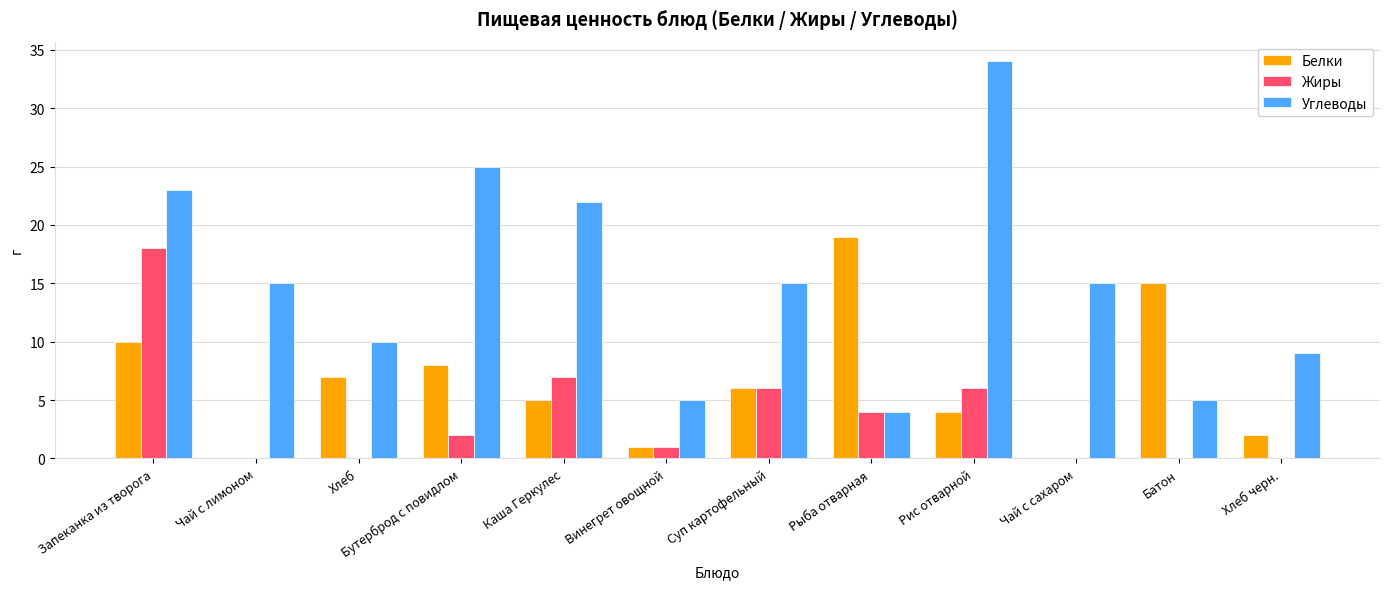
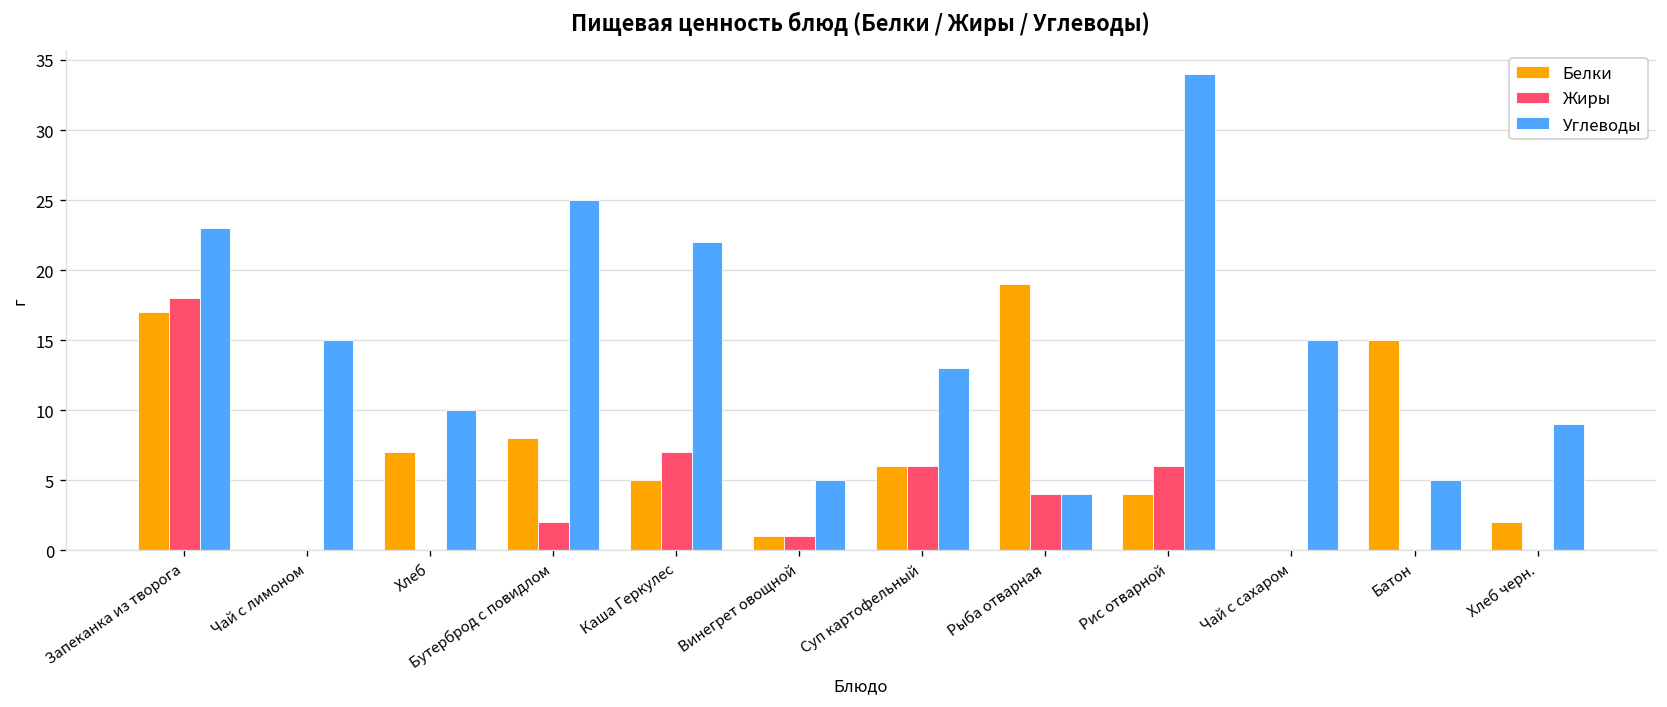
Белки, Запеканка из творога: 10 -> 17
Углеводы, Суп картофельный: 15 -> 13
